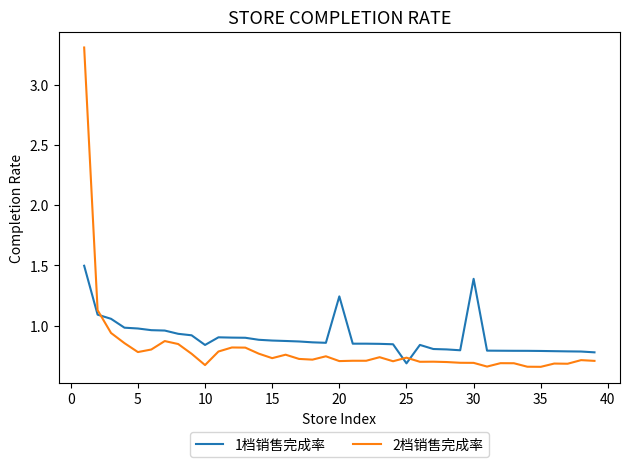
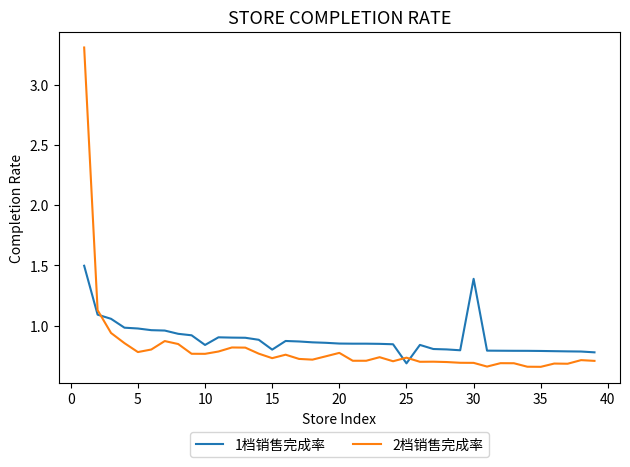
2档销售完成率, 10: 0.67 -> 0.77
1档销售完成率, 15: 0.88 -> 0.80
1档销售完成率, 20: 1.24 -> 0.85
2档销售完成率, 20: 0.71 -> 0.77
